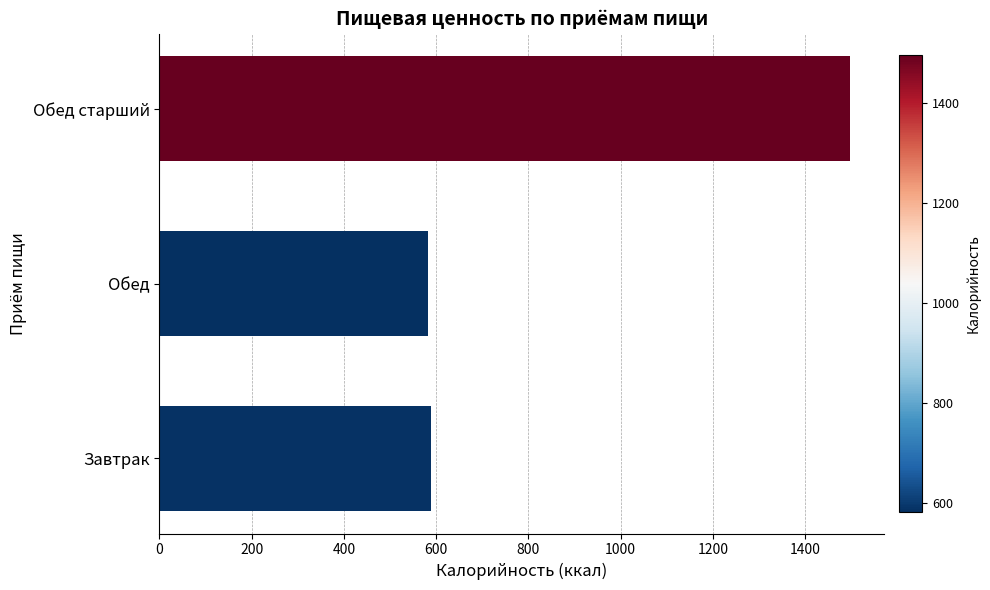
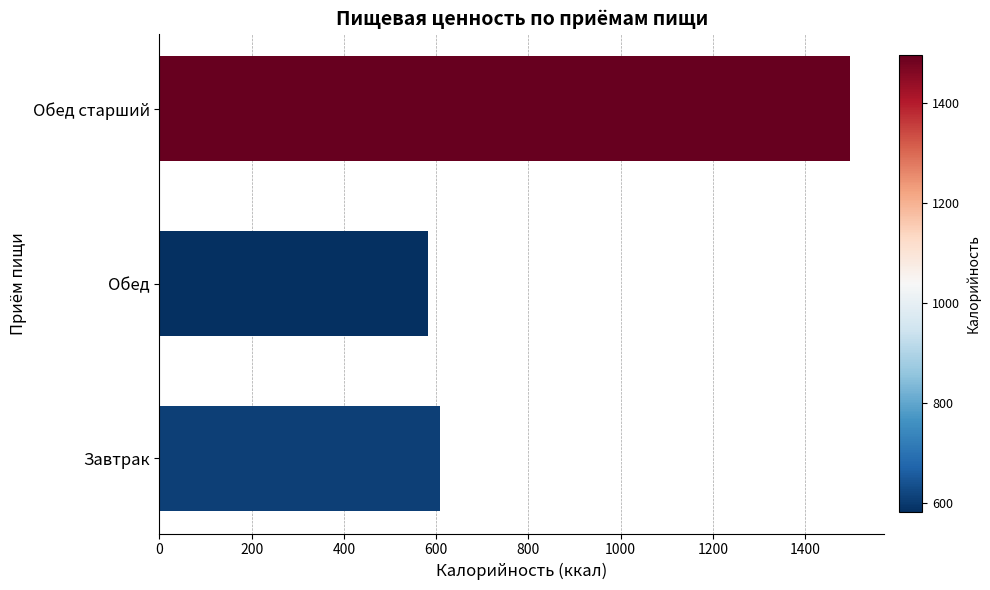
Завтрак: 590 -> 610
